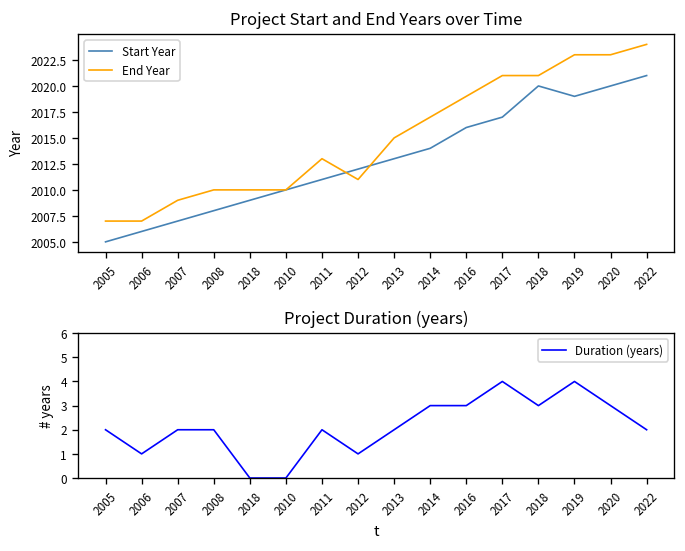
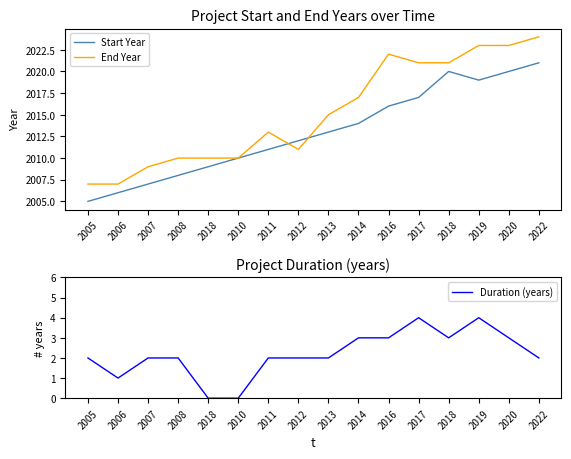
Project Start and End Years over Time, End Year, 2016: 2019 -> 2022
Project Duration (years), 2012: 1 -> 2
